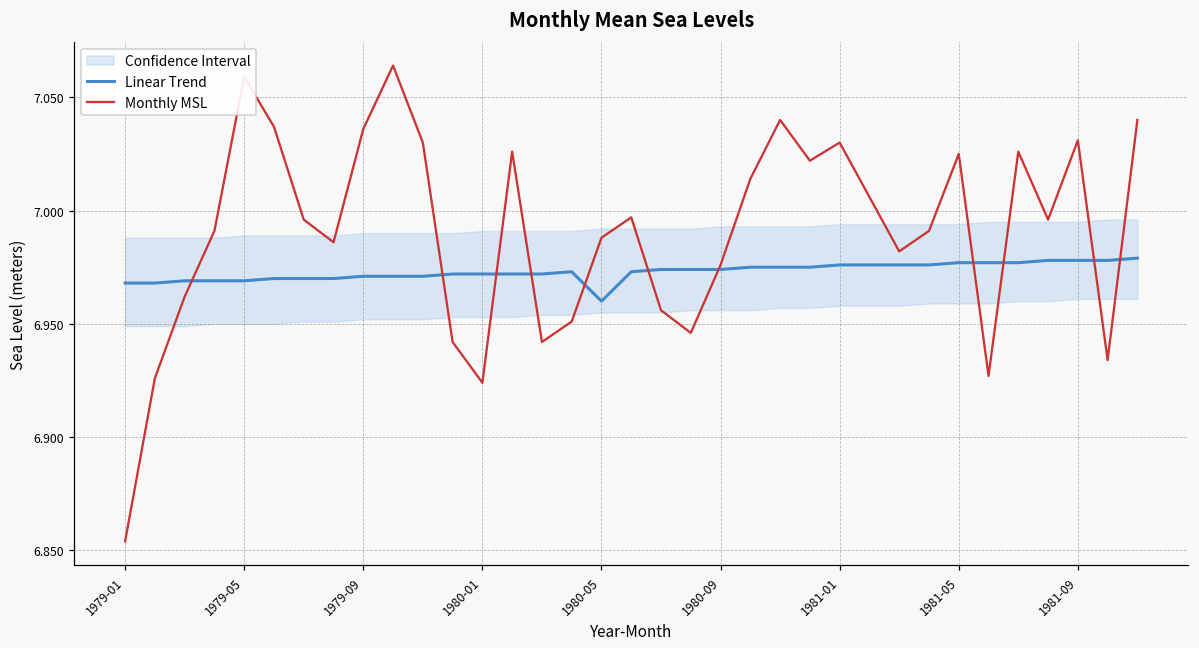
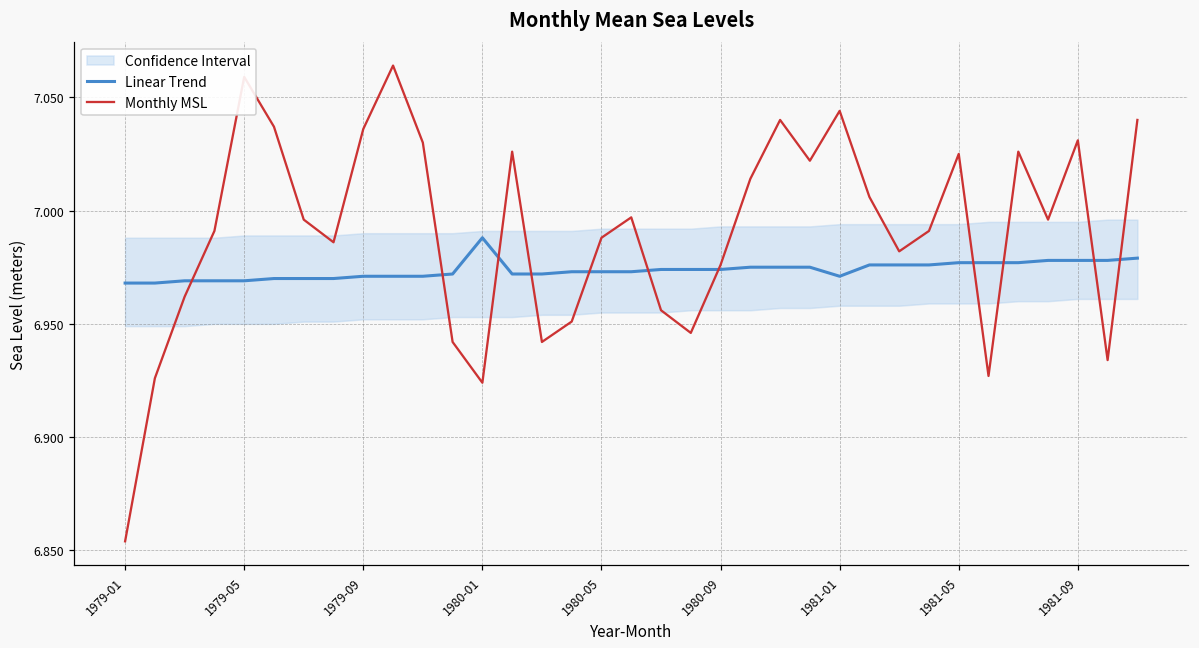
Linear Trend, 1980-01: 6.972 -> 6.988
Linear Trend, 1980-05: 6.960 -> 6.973
Linear Trend, 1981-01: 6.976 -> 6.971
Monthly MSL, 1981-01: 7.030 -> 7.044
